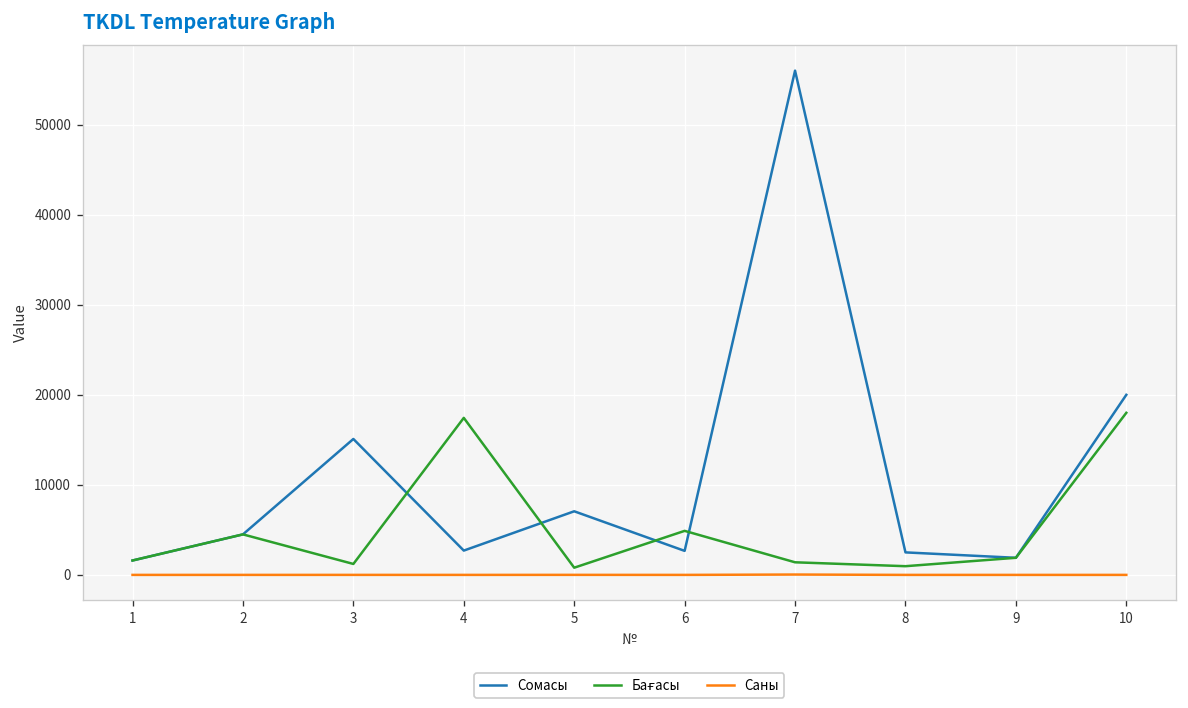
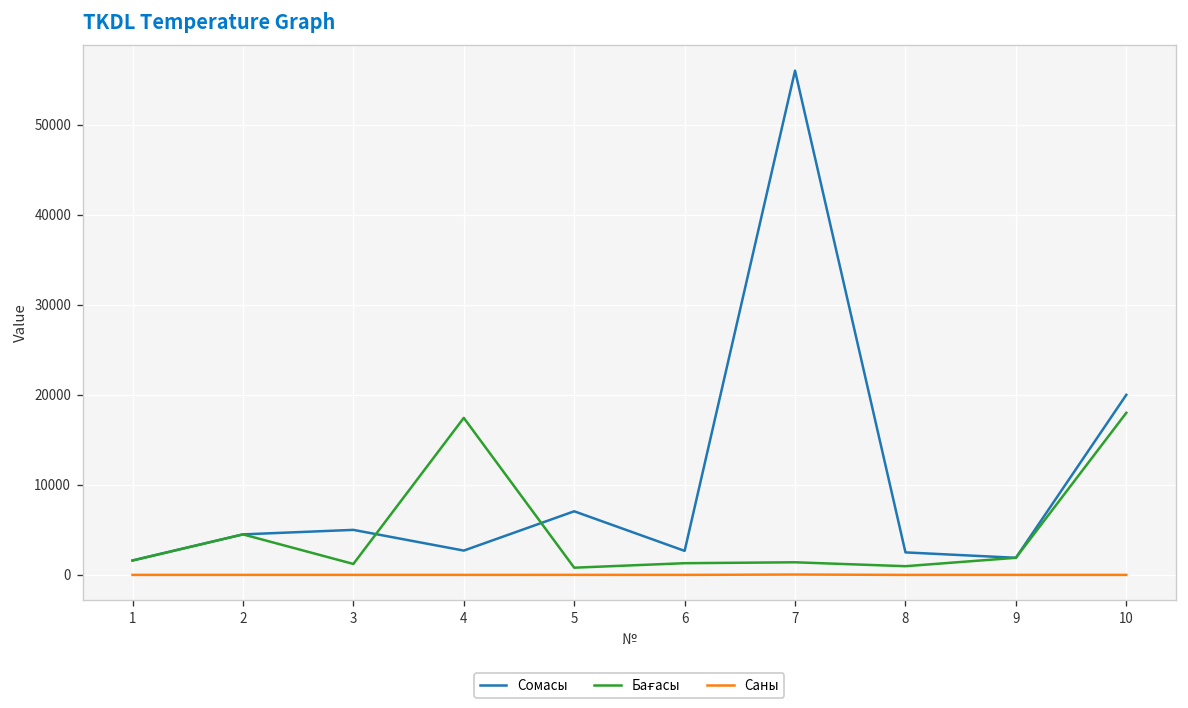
Сомасы, 3: 15000 -> 5000
Бағасы, 6: 5000 -> 1000
